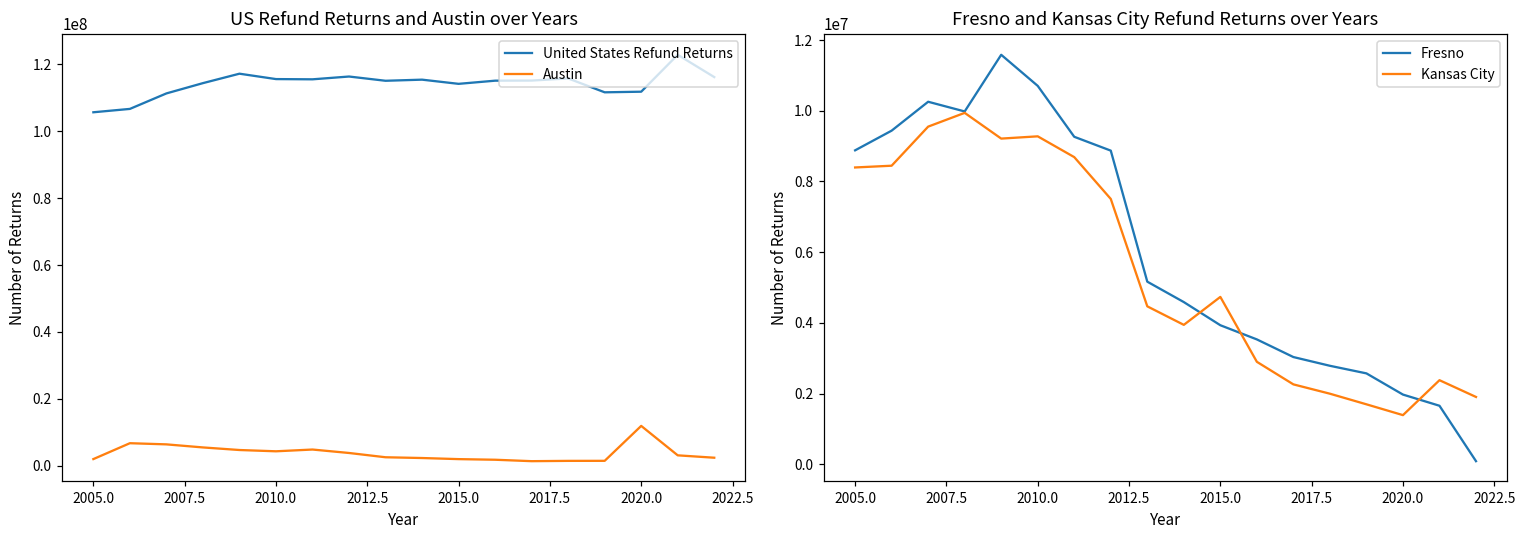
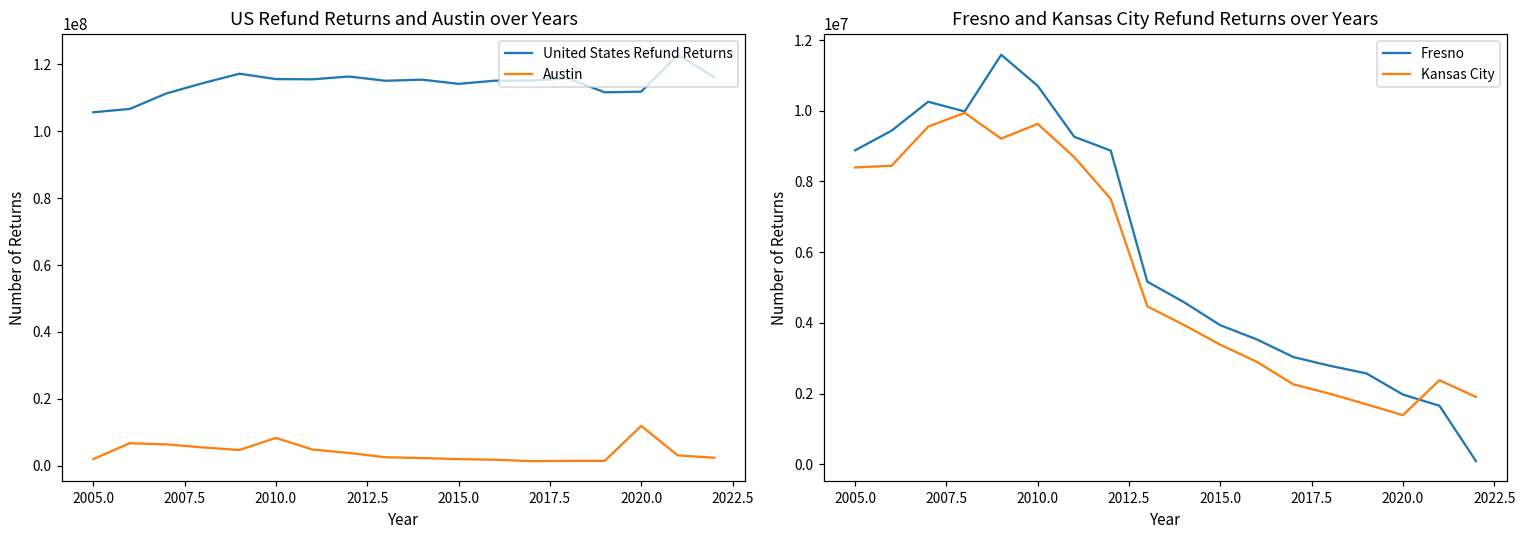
US Refund Returns and Austin over Years, Austin, 2010.0: 4000000 -> 8000000
Fresno and Kansas City Refund Returns over Years, Kansas City, 2010.0: 9300000 -> 9600000
Fresno and Kansas City Refund Returns over Years, Kansas City, 2015.0: 4700000 -> 3400000
